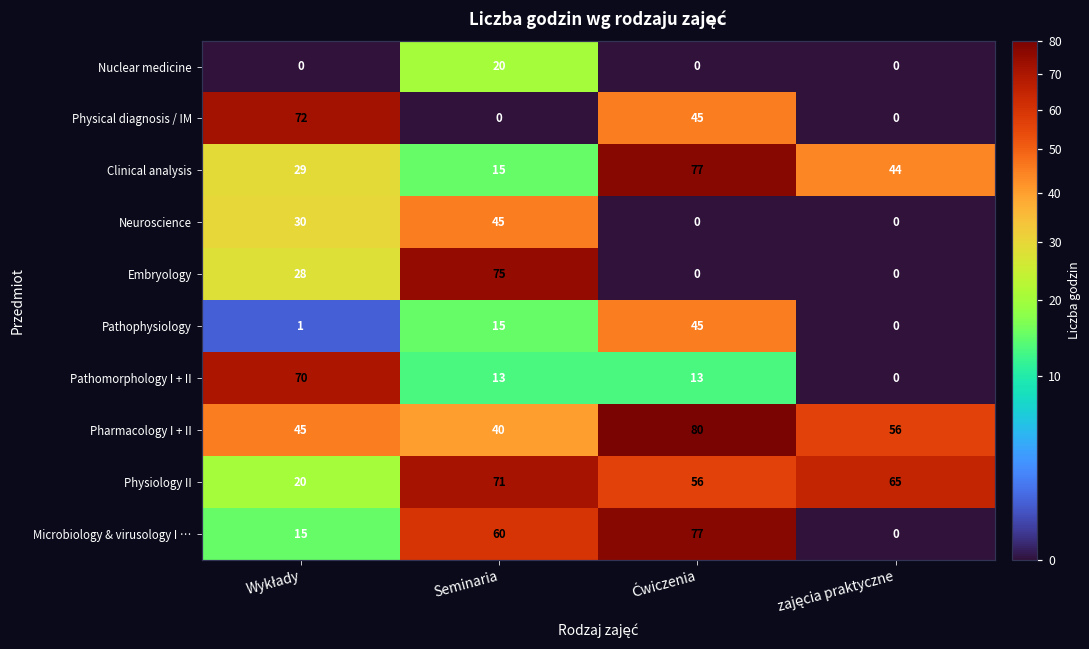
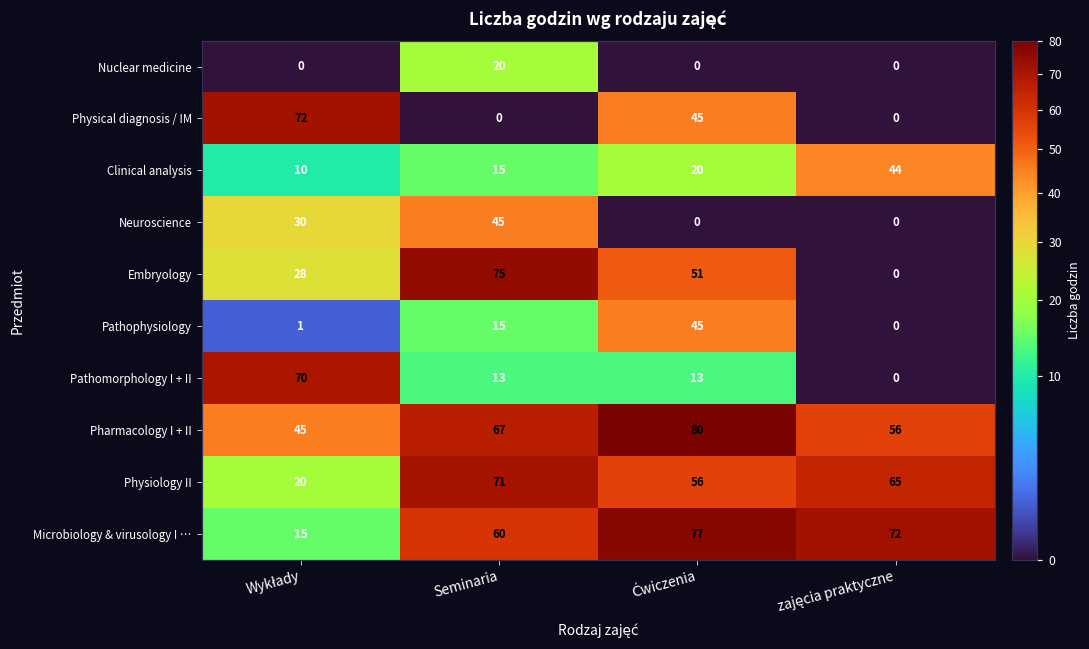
Clinical analysis, Wykłady: 29 -> 10
Clinical analysis, Ćwiczenia: 77 -> 20
Embryology, Ćwiczenia: 0 -> 51
Pharmacology I + II, Seminaria: 40 -> 67
Microbiology & virusology I …, zajęcia praktyczne: 0 -> 72
